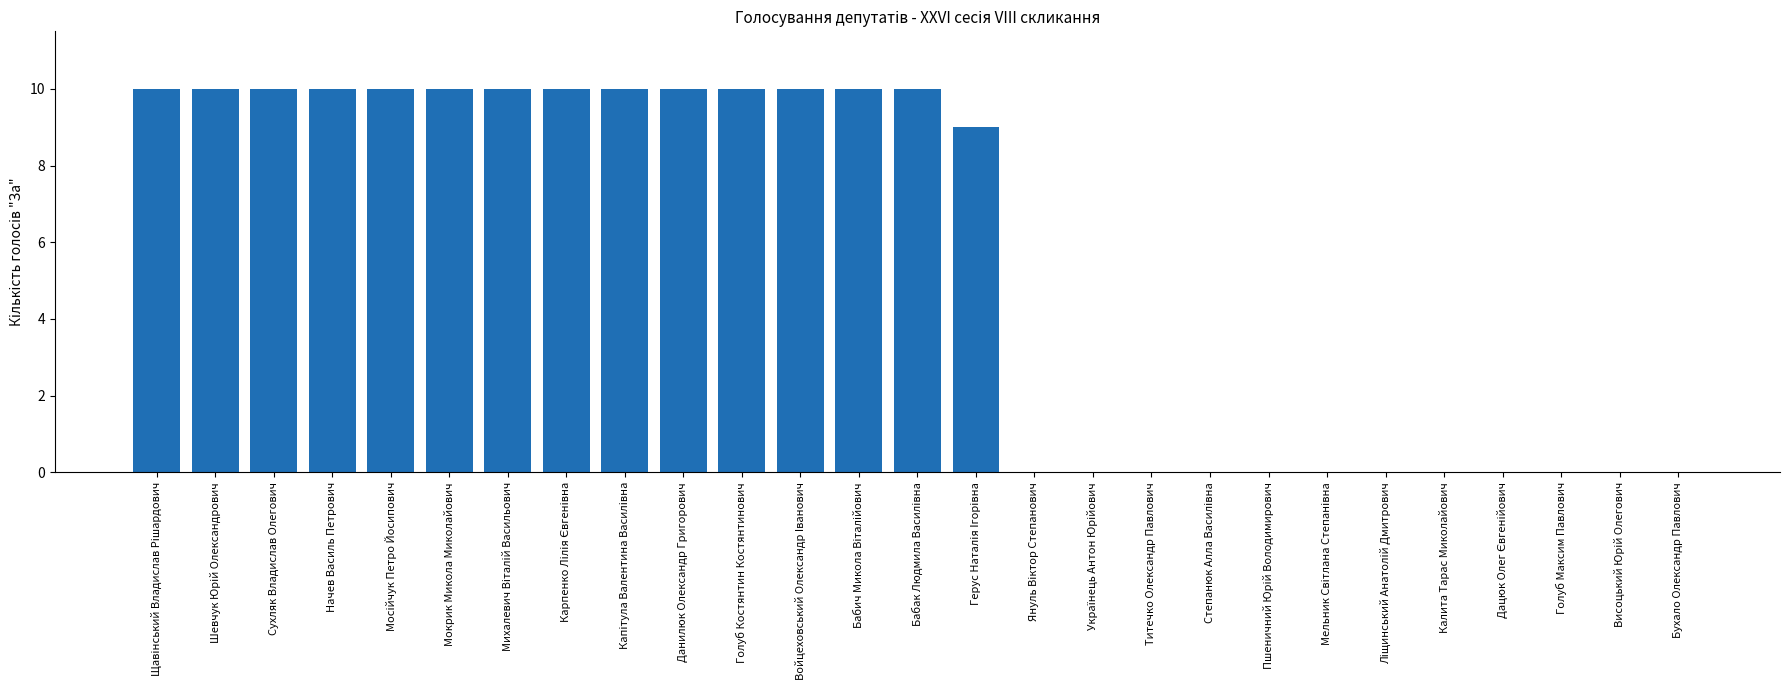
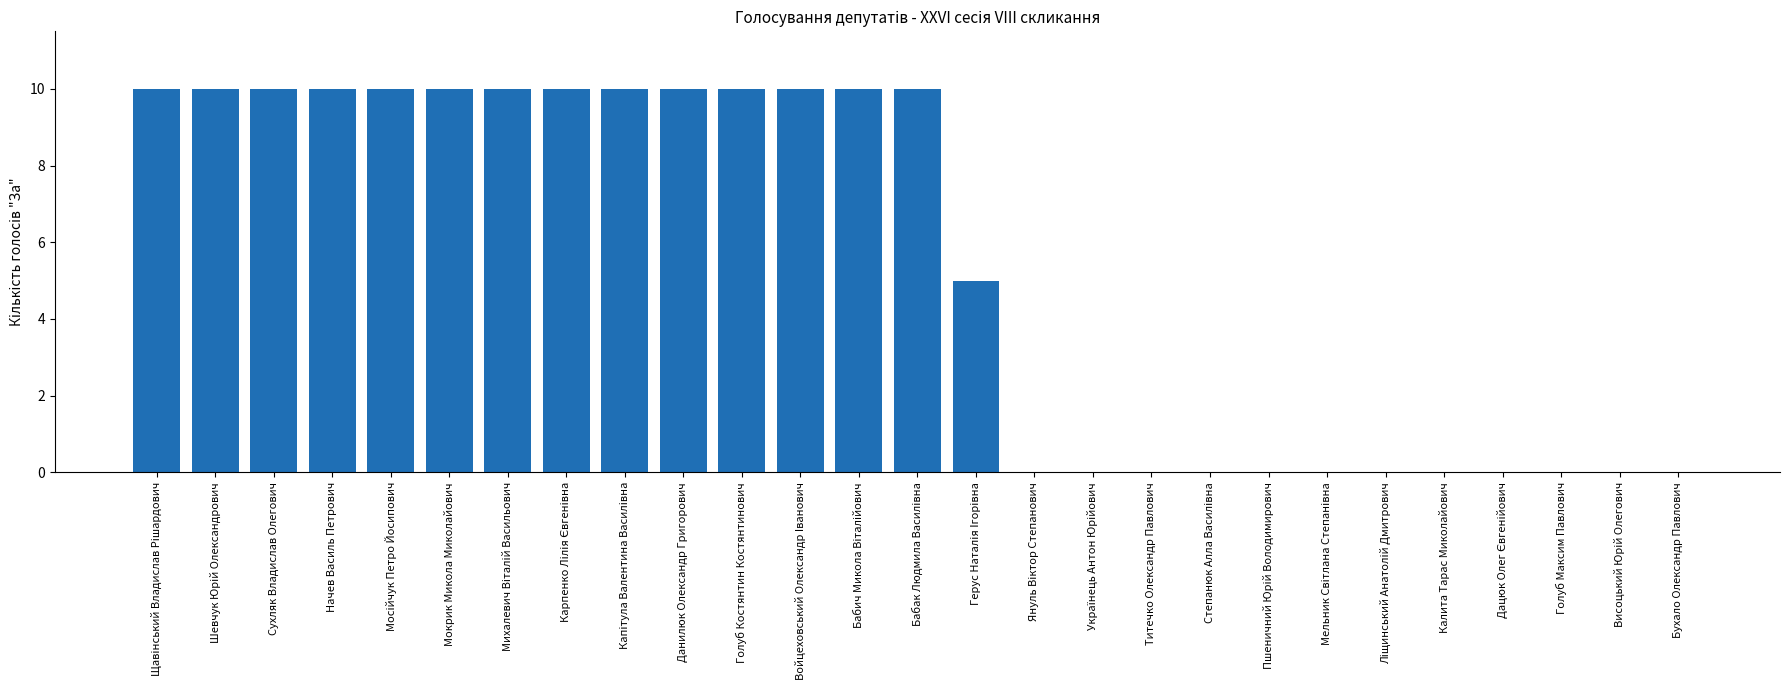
Герус Наталія Ігорівна: 9 -> 5
